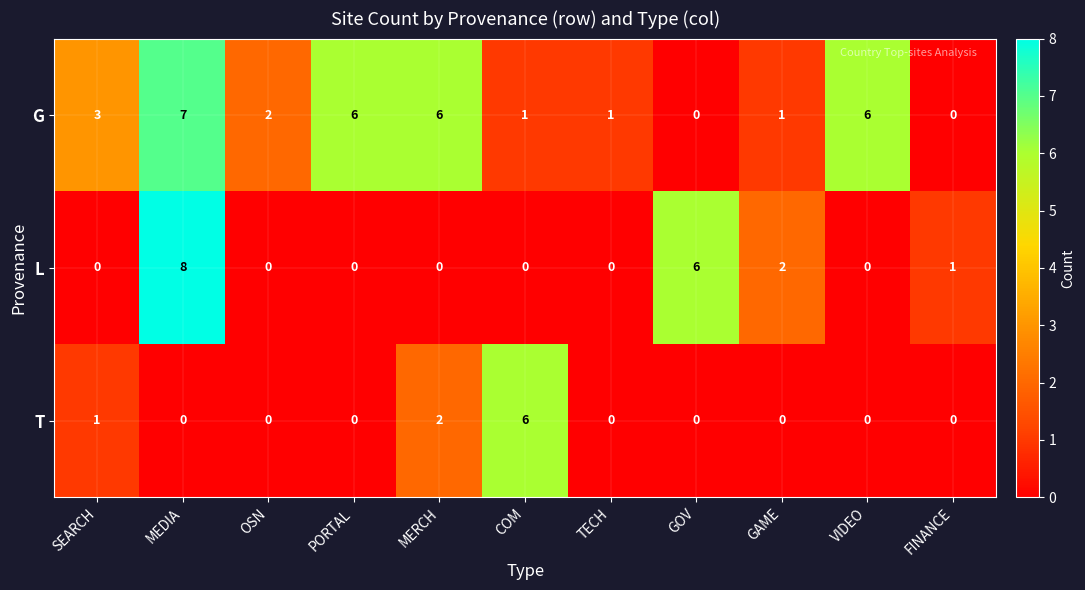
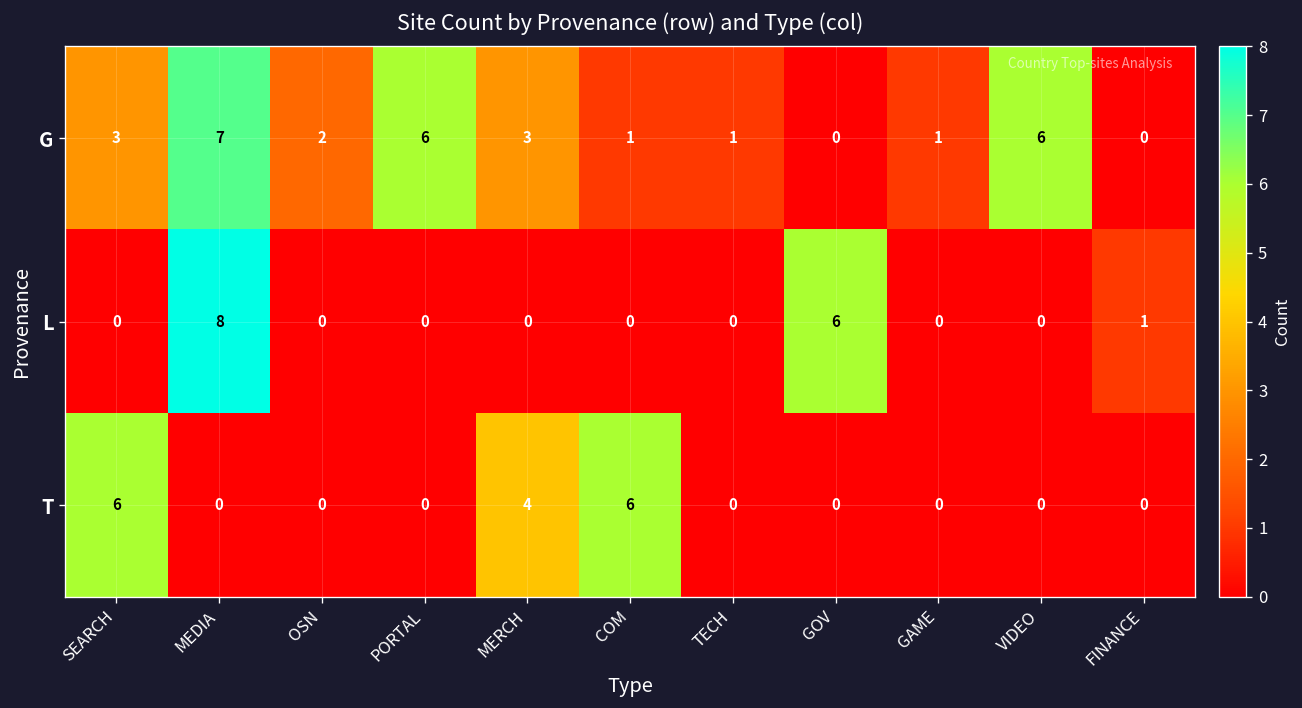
G, MERCH: 6 -> 3
L, GAME: 2 -> 0
T, SEARCH: 1 -> 6
T, MERCH: 2 -> 4
